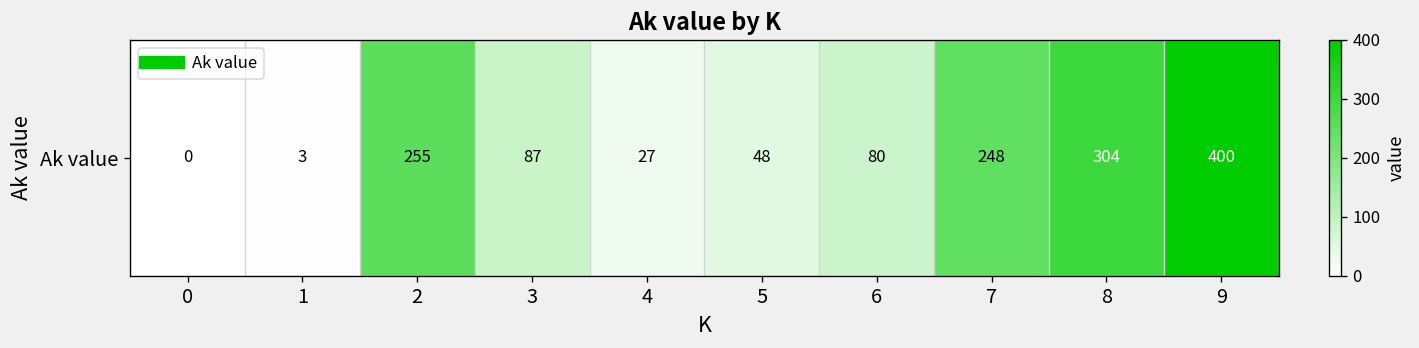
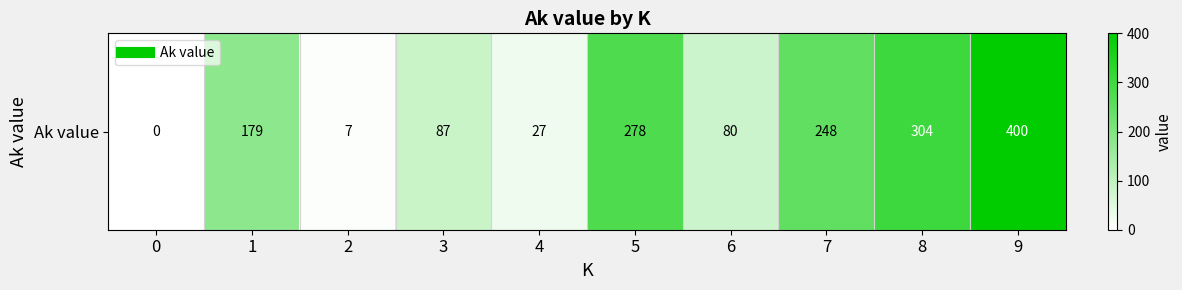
Ak value, 1: 3 -> 179
Ak value, 2: 255 -> 7
Ak value, 5: 48 -> 278
